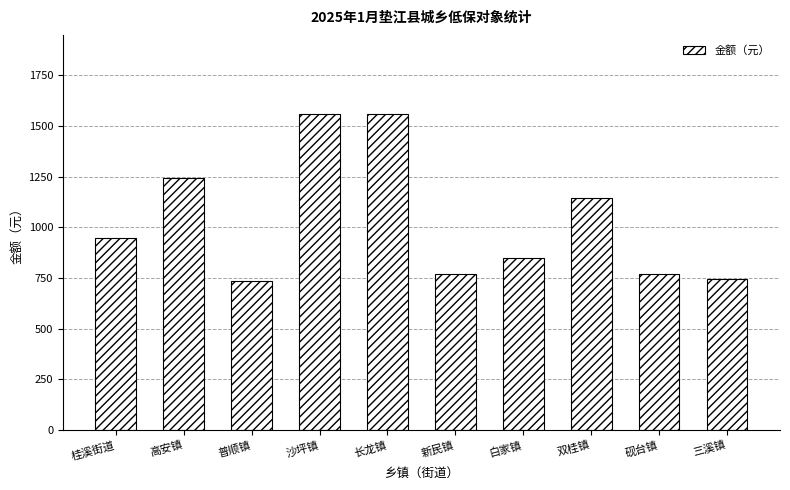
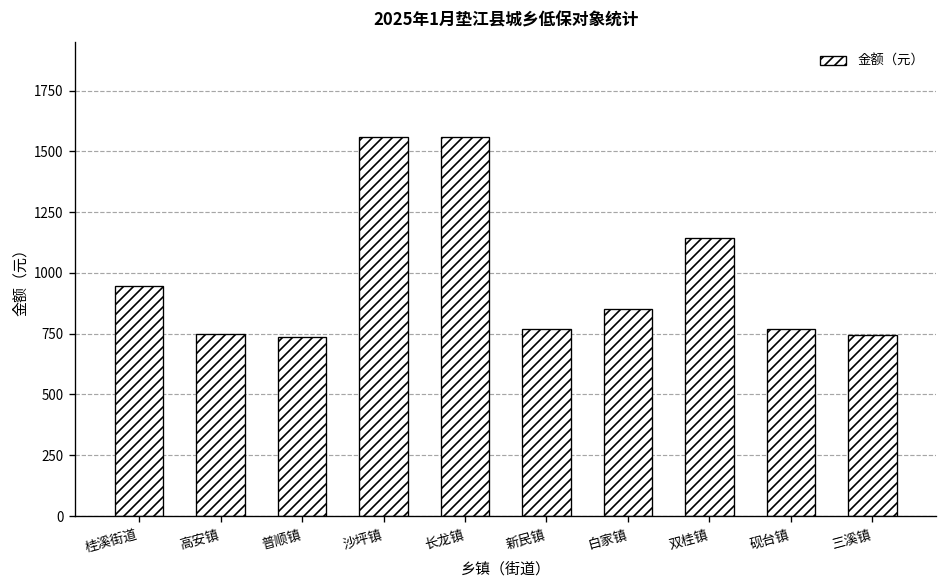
高安镇: 1240 -> 750
